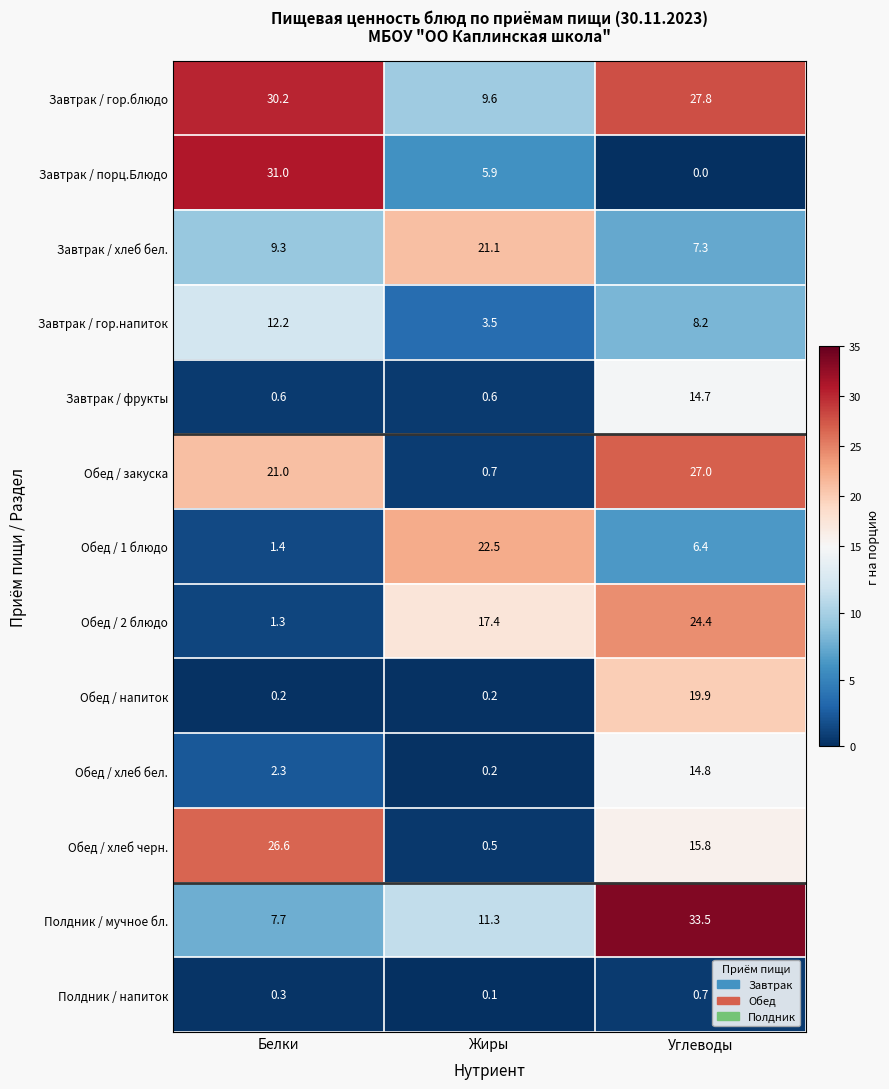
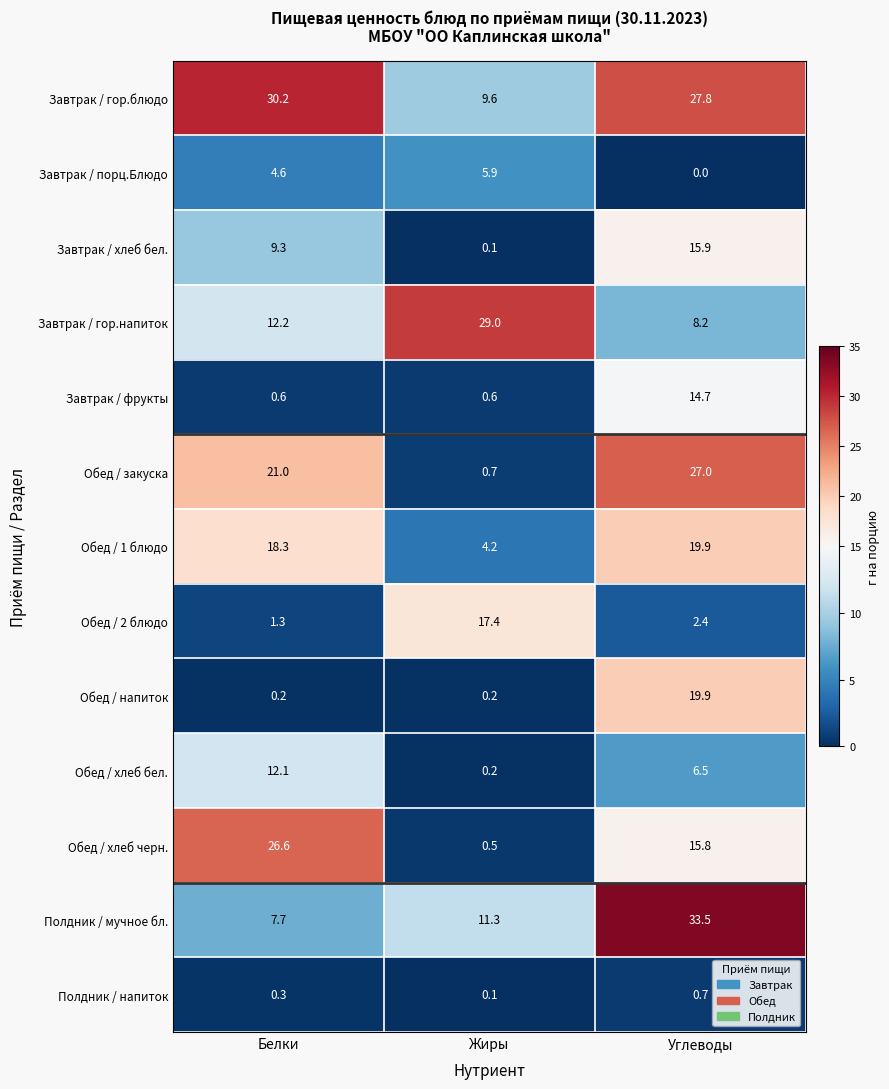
Завтрак / порц.Блюдо, Белки: 31.0 -> 4.6
Завтрак / хлеб бел., Жиры: 21.1 -> 0.1
Завтрак / хлеб бел., Углеводы: 7.3 -> 15.9
Завтрак / гор.напиток, Жиры: 3.5 -> 29.0
Обед / 1 блюдо, Белки: 1.4 -> 18.3
Обед / 1 блюдо, Жиры: 22.5 -> 4.2
Обед / 1 блюдо, Углеводы: 6.4 -> 19.9
Обед / 2 блюдо, Углеводы: 24.4 -> 2.4
Обед / хлеб бел., Белки: 2.3 -> 12.1
Обед / хлеб бел., Углеводы: 14.8 -> 6.5
